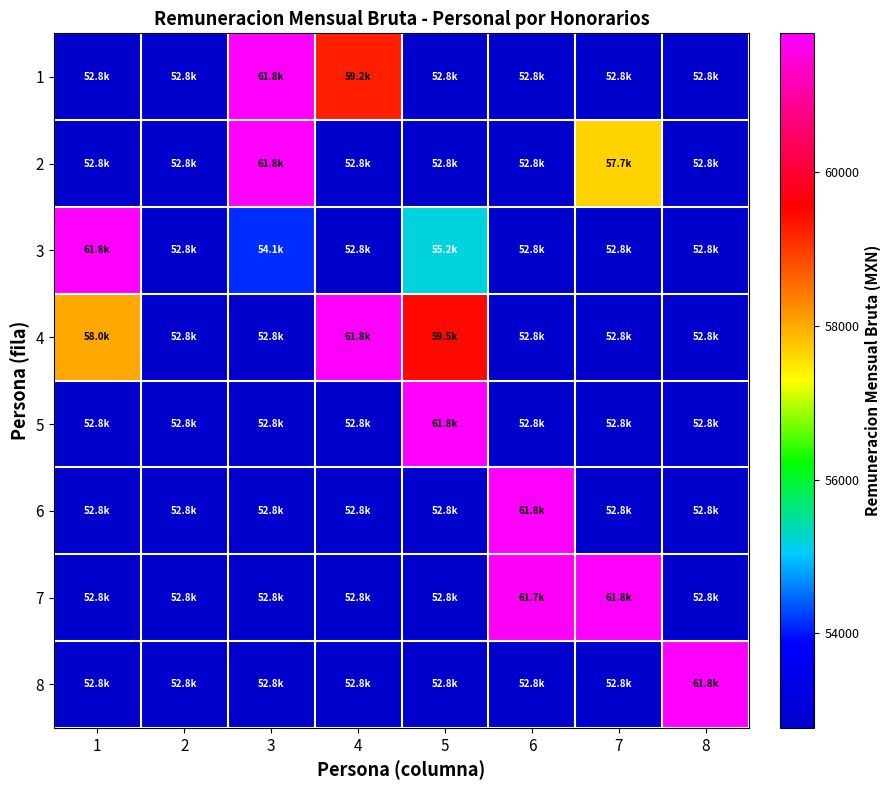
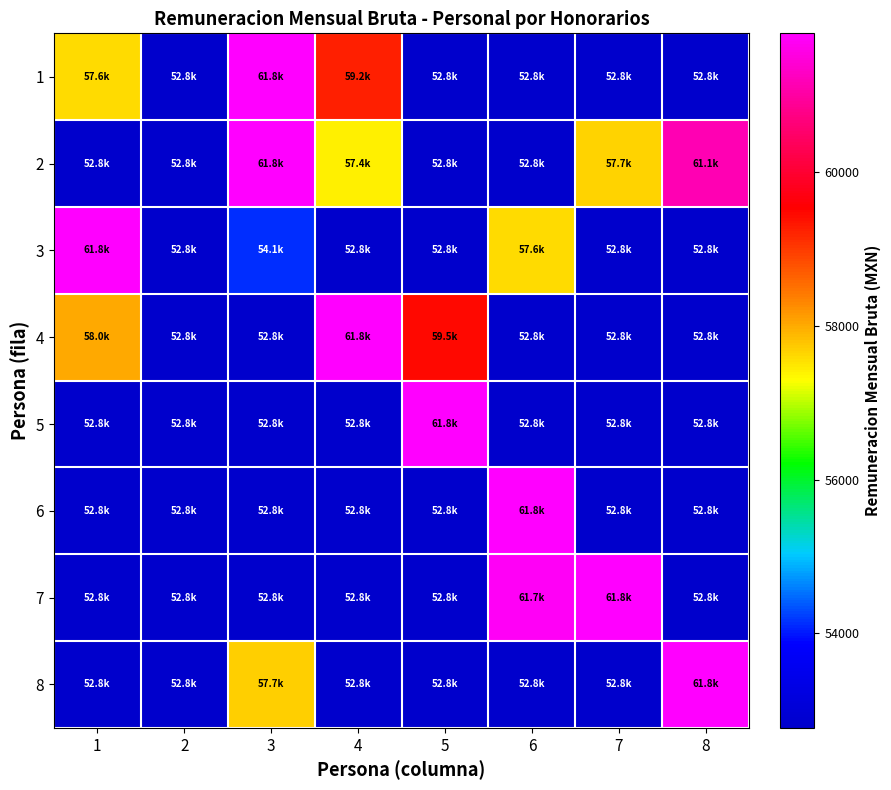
1, 1: 52.8k -> 57.6k
2, 4: 52.8k -> 57.4k
2, 8: 52.8k -> 61.1k
3, 5: 55.2k -> 52.8k
3, 6: 52.8k -> 57.6k
8, 3: 52.8k -> 57.7k
